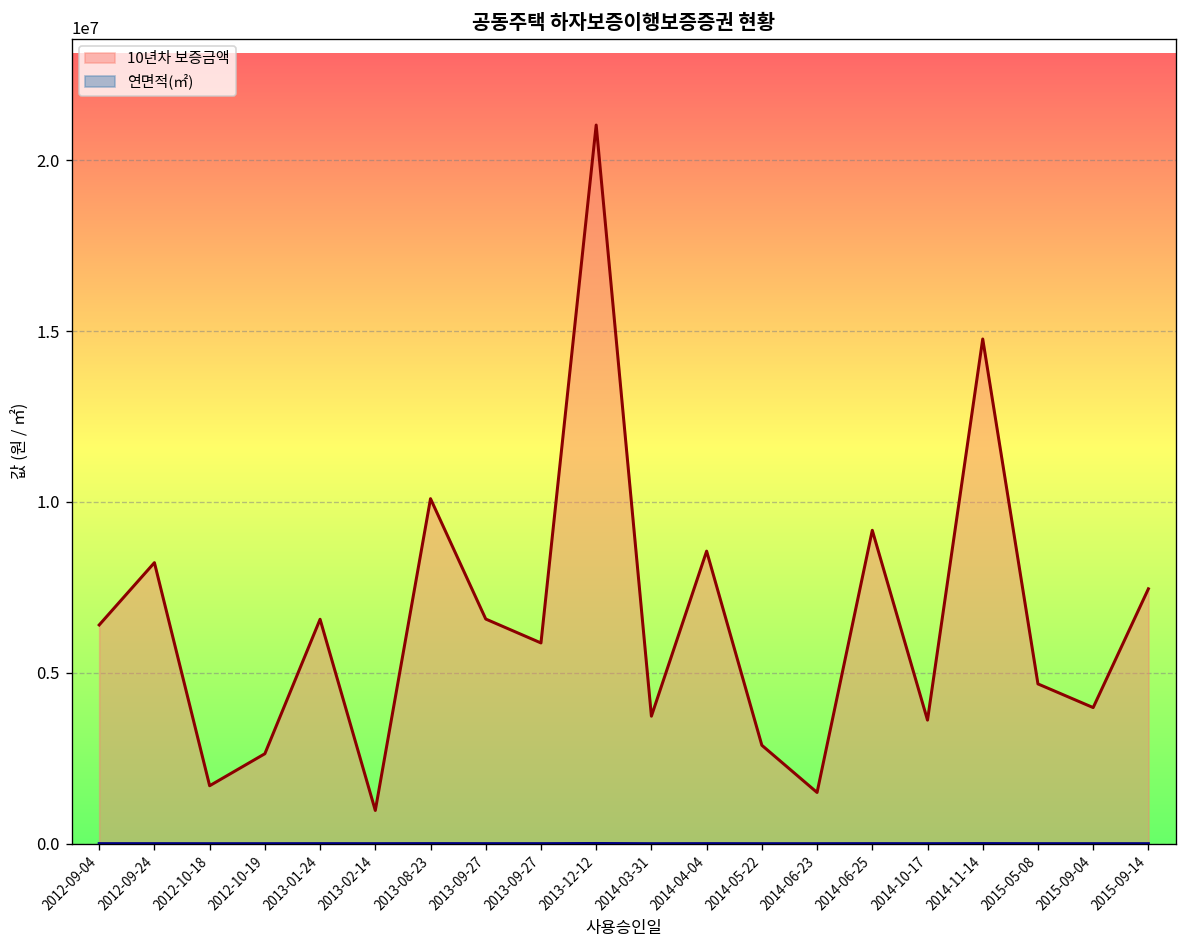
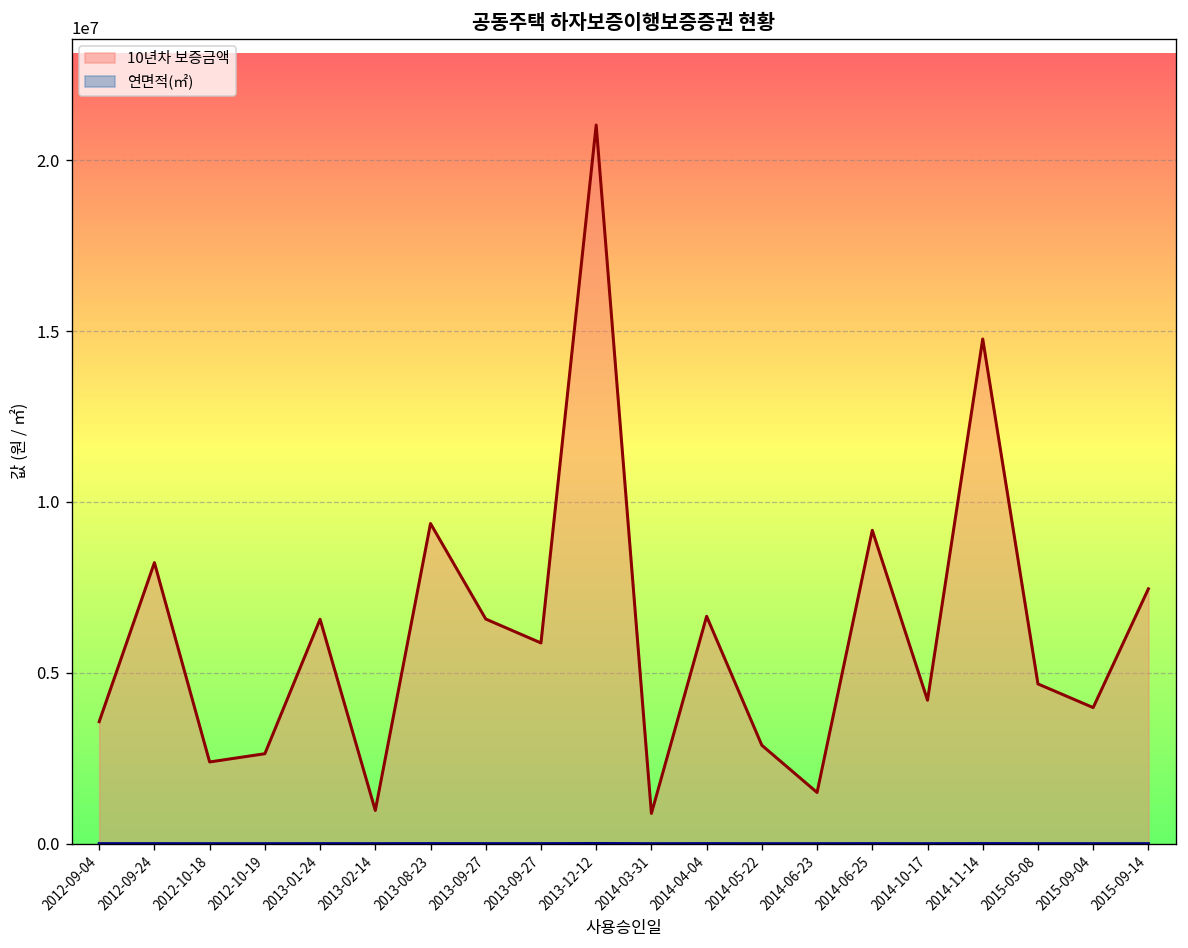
10년차 보증금액, 2012-09-04: 6400000 -> 3600000
10년차 보증금액, 2012-10-18: 1700000 -> 2400000
10년차 보증금액, 2013-08-23: 10100000 -> 9400000
10년차 보증금액, 2014-03-31: 3700000 -> 900000
10년차 보증금액, 2014-04-04: 8600000 -> 6700000
10년차 보증금액, 2014-10-17: 3600000 -> 4200000
